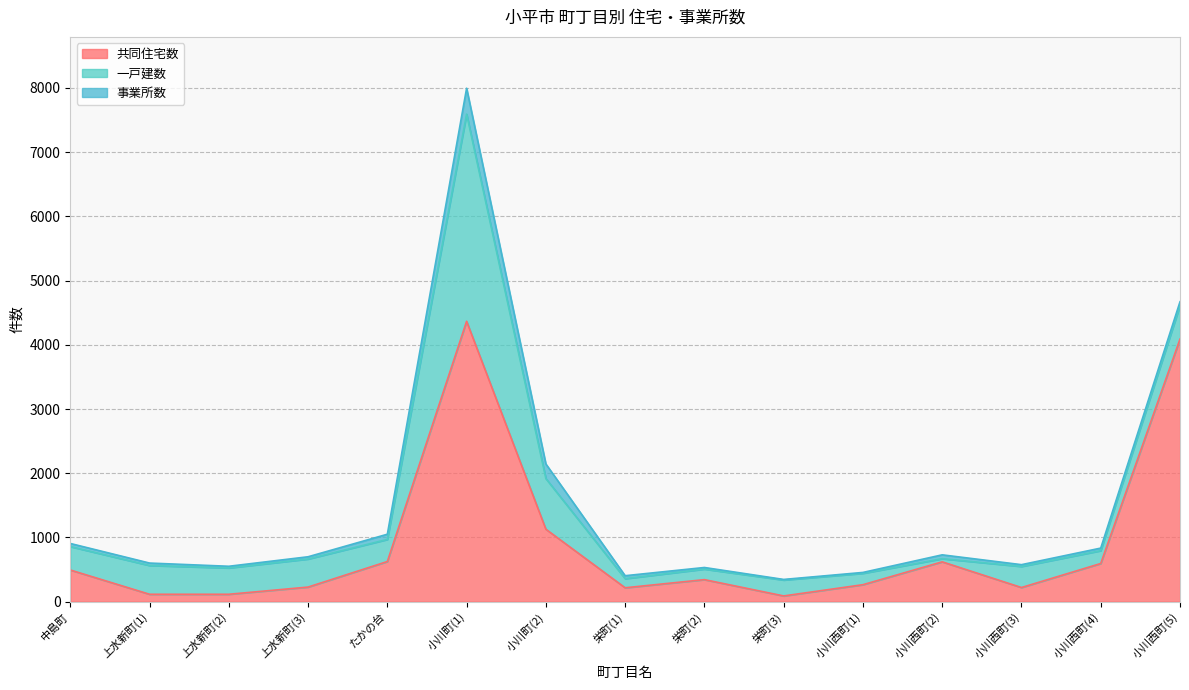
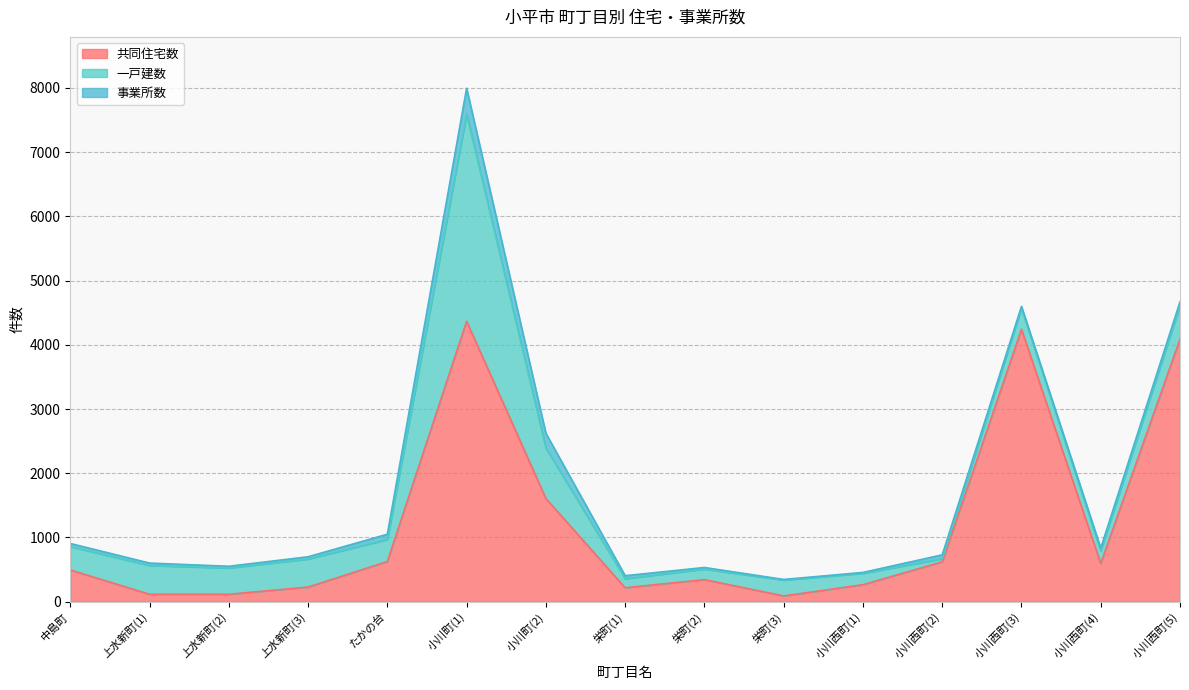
共同住宅数, 小川町(2): 1100 -> 1600
共同住宅数, 小川西町(3): 200 -> 4200
